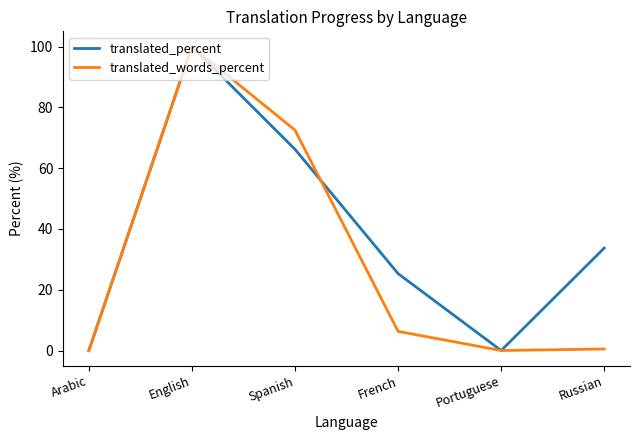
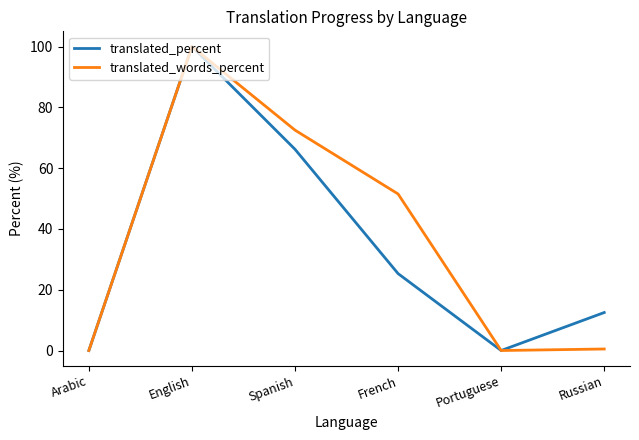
translated_words_percent, French: 6 -> 52
translated_percent, Russian: 34 -> 13
